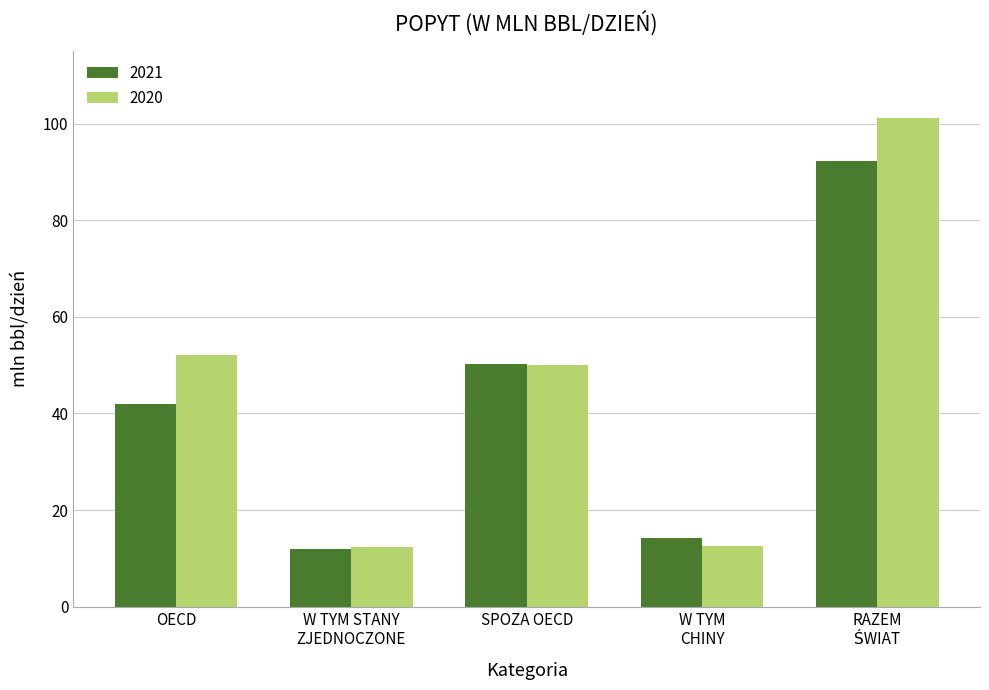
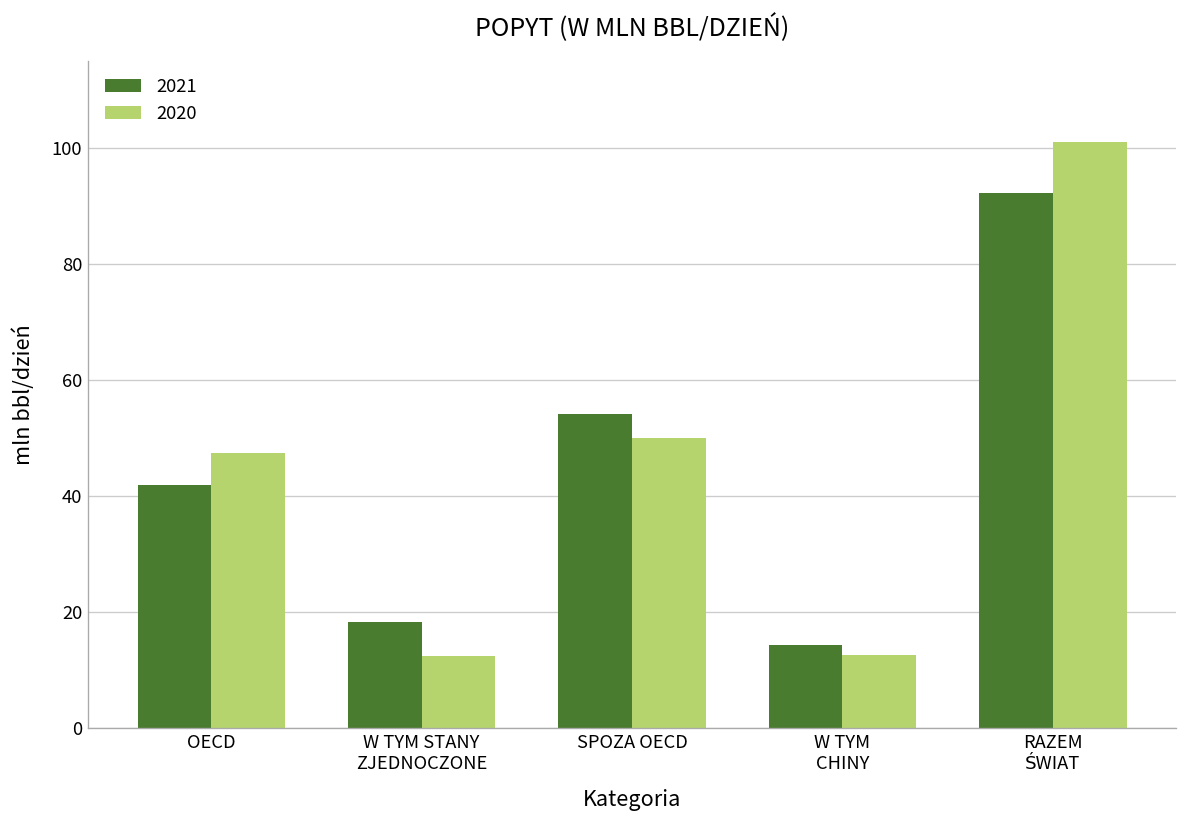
2020, OECD: 52 -> 48
2021, W TYM STANY ZJEDNOCZONE: 12 -> 18
2021, SPOZA OECD: 50 -> 54
